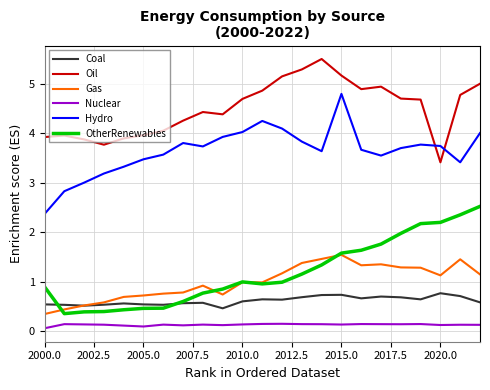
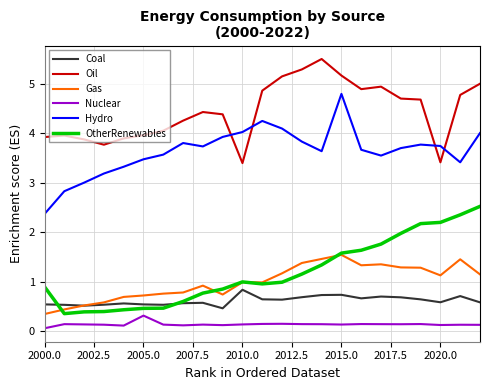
Nuclear, 2005.0: 0.1 -> 0.3
Coal, 2010.0: 0.6 -> 0.8
Oil, 2010.0: 4.7 -> 3.4
Coal, 2020.0: 0.8 -> 0.6
